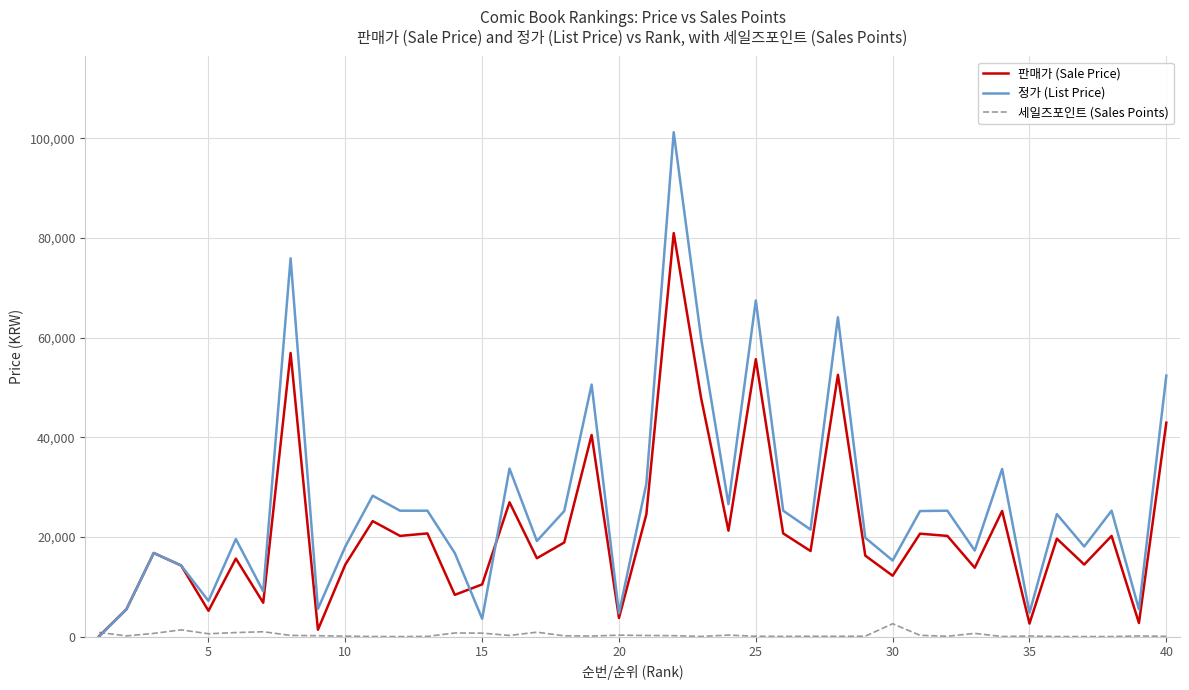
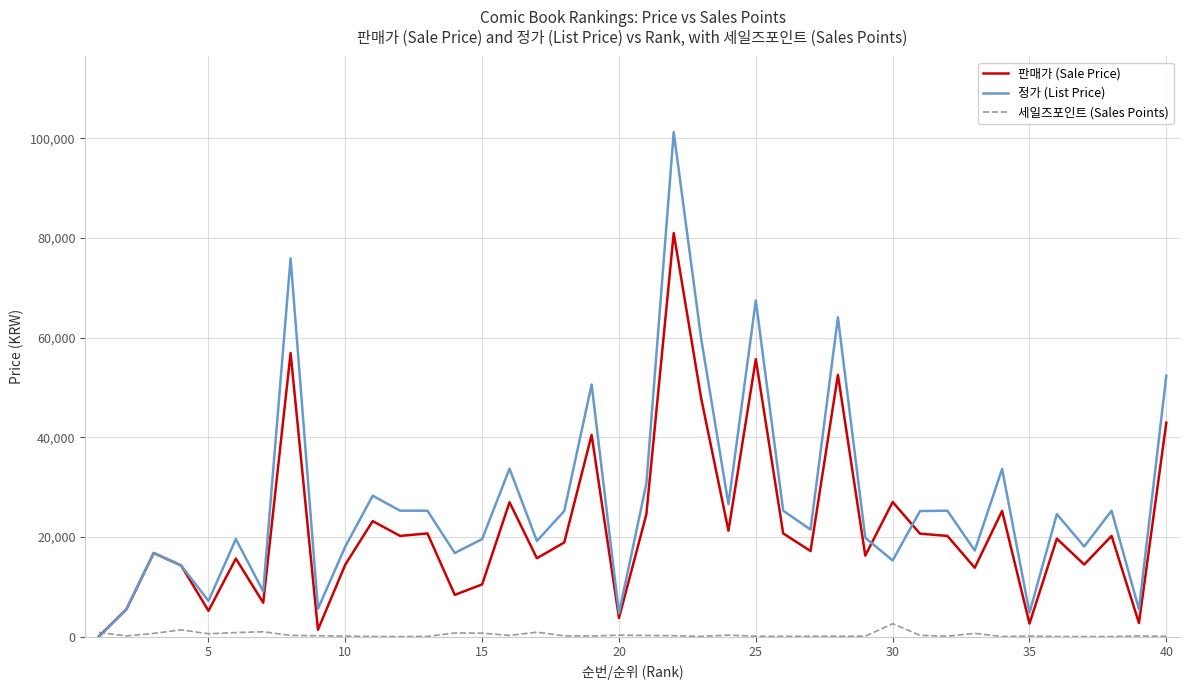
정가 (List Price), 15: 4,000 -> 20,000
판매가 (Sale Price), 30: 12,000 -> 27,000
